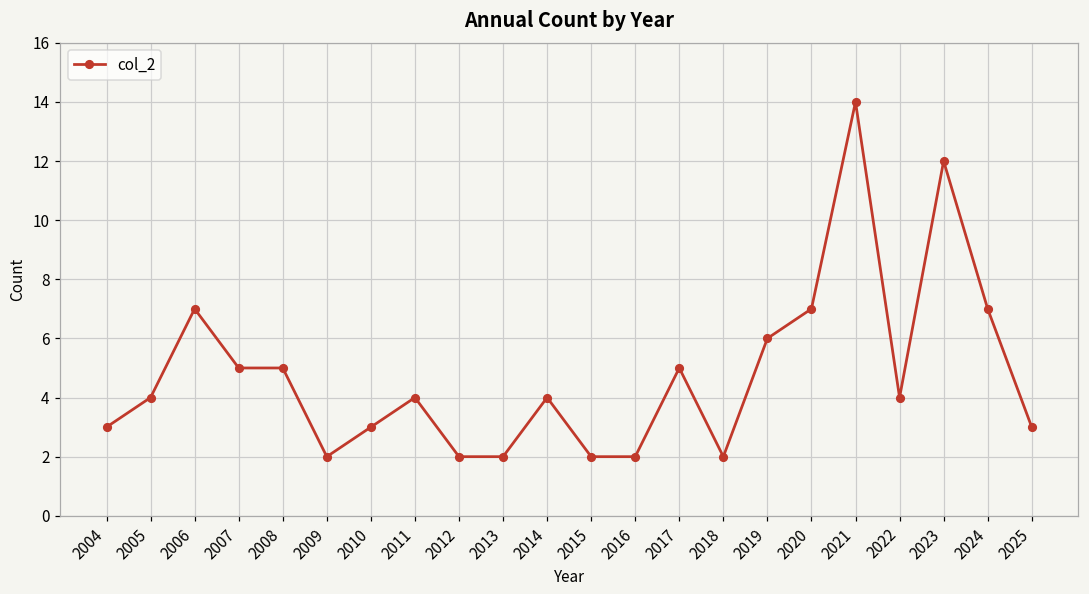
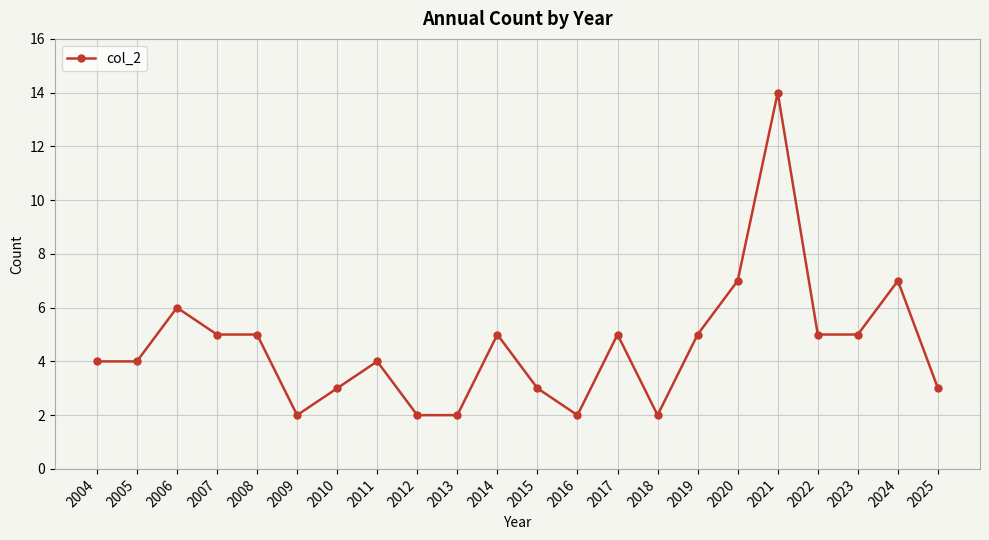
2004: 3 -> 4
2006: 7 -> 6
2014: 4 -> 5
2015: 2 -> 3
2019: 6 -> 5
2022: 4 -> 5
2023: 12 -> 5
